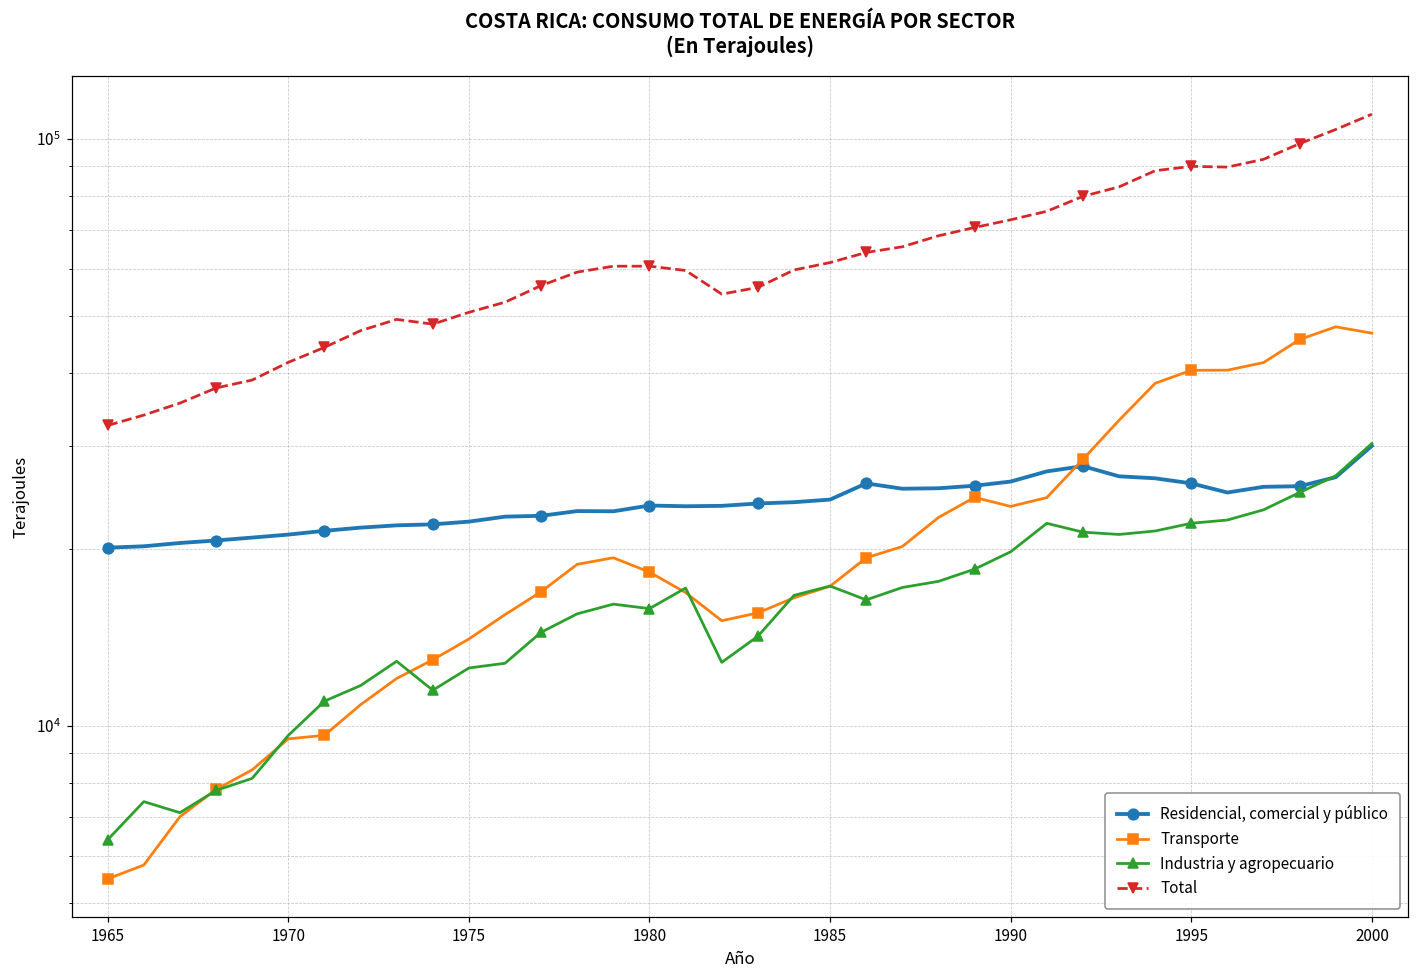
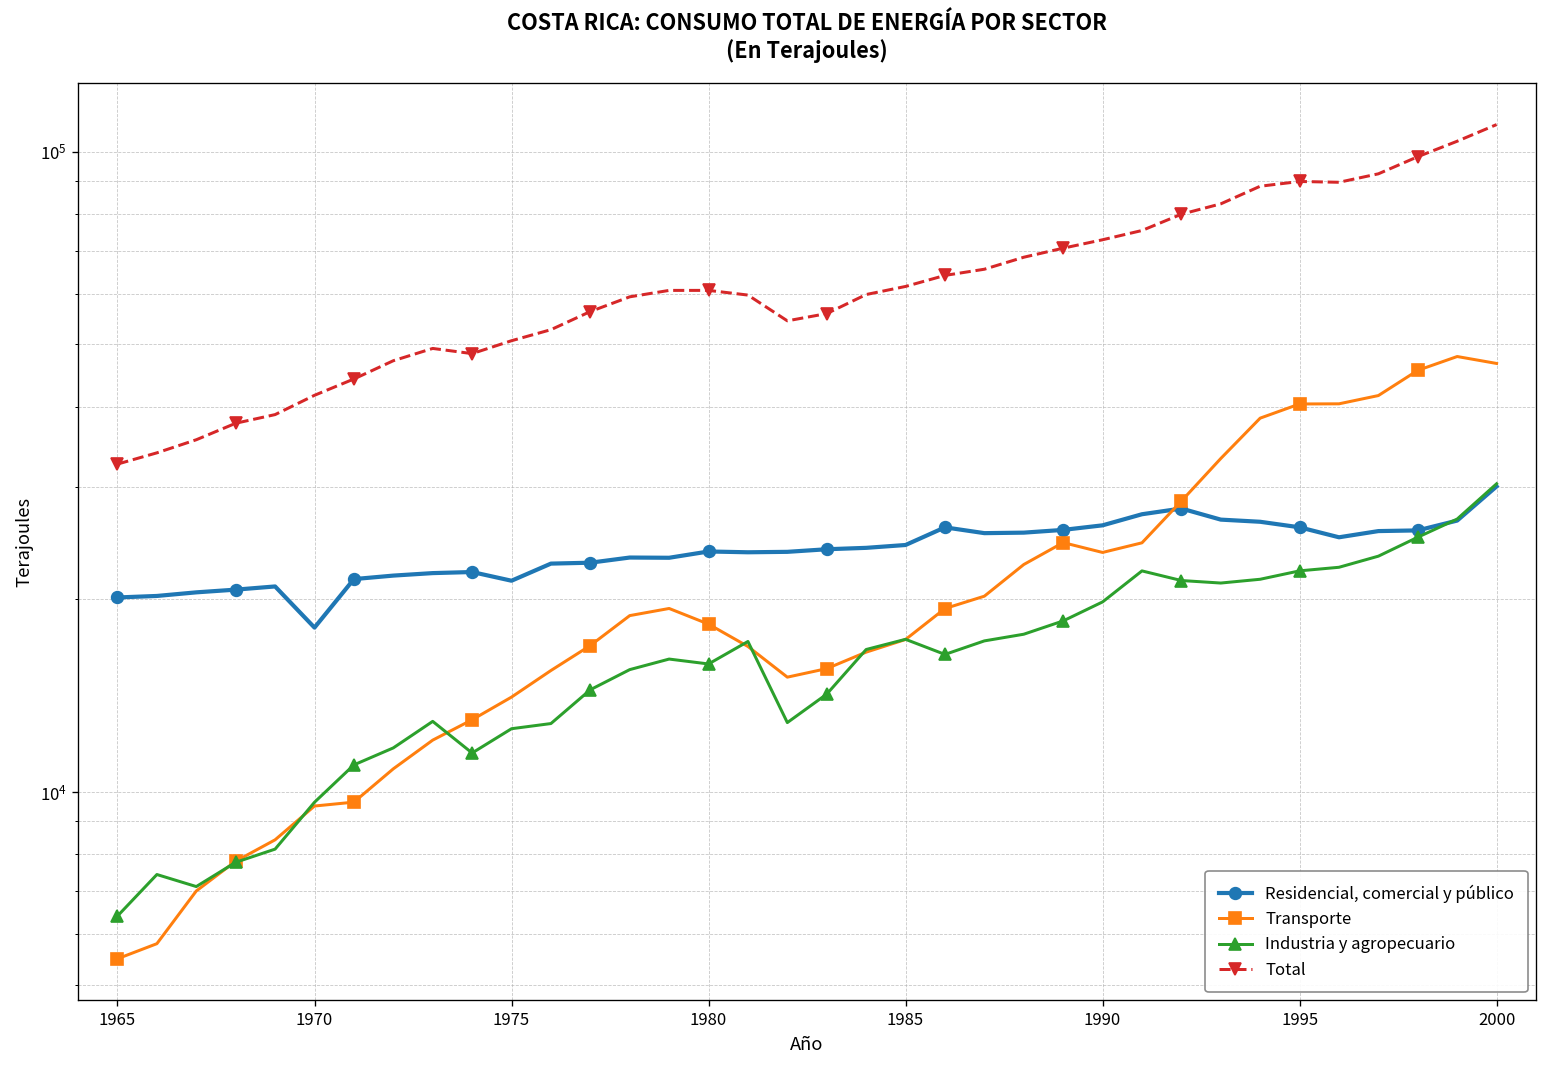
Residencial, comercial y público, 1970: 21200 -> 18100
Residencial, comercial y público, 1975: 22300 -> 21400
